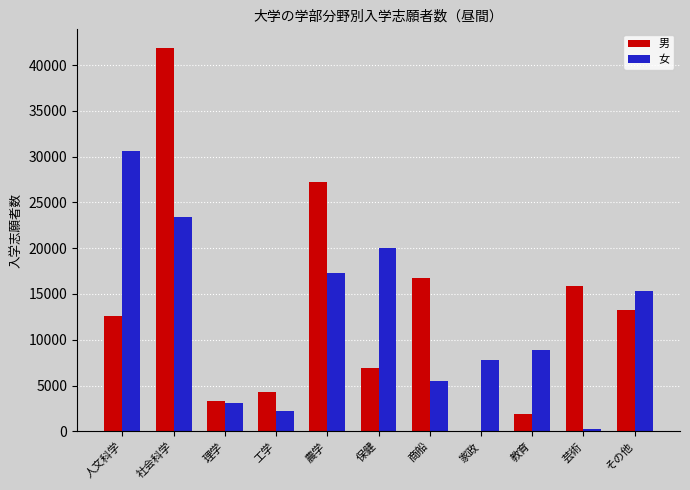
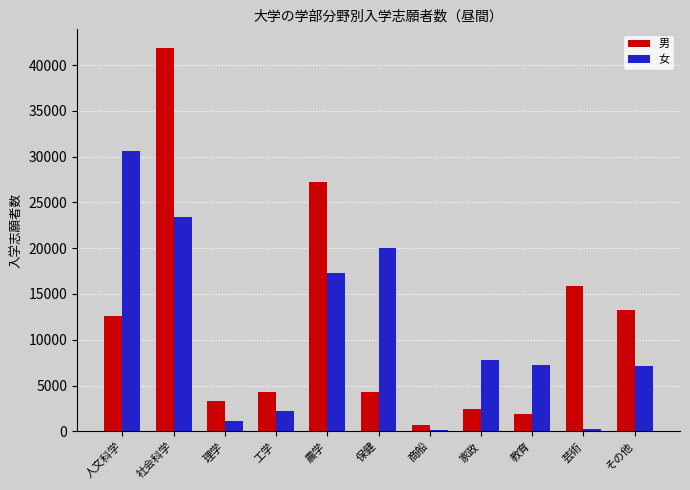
女, 理学: 3000 -> 1000
男, 保健: 7000 -> 4000
男, 商船: 17000 -> 1000
女, 商船: 6000 -> 0
男, 家政: 0 -> 2000
女, 教育: 9000 -> 7000
女, その他: 15000 -> 7000
